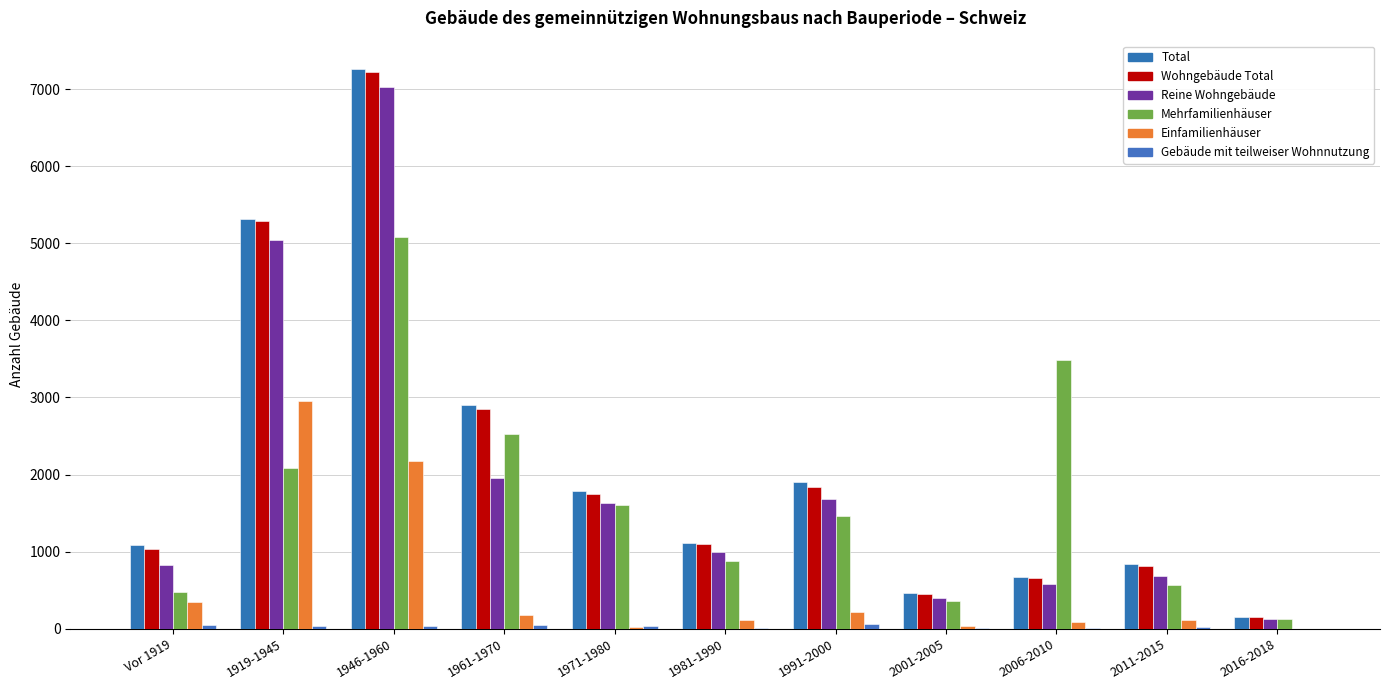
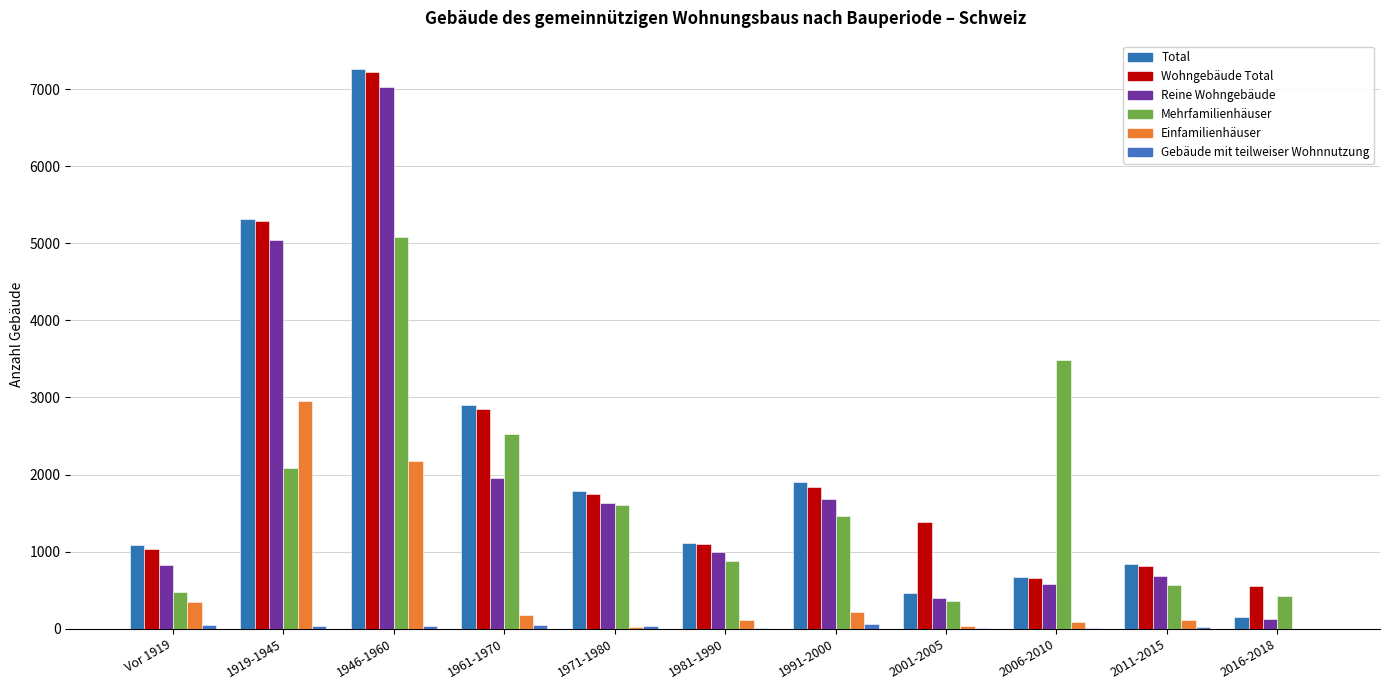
Wohngebäude Total, 2001-2005: 500 -> 1400
Wohngebäude Total, 2016-2018: 200 -> 600
Mehrfamilienhäuser, 2016-2018: 100 -> 400
